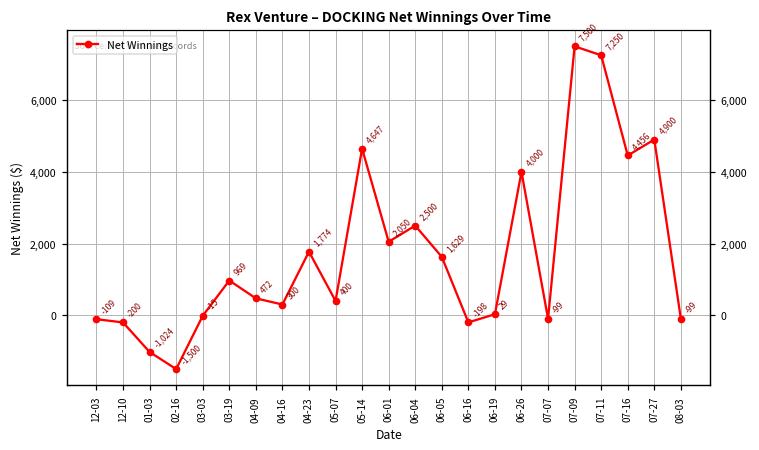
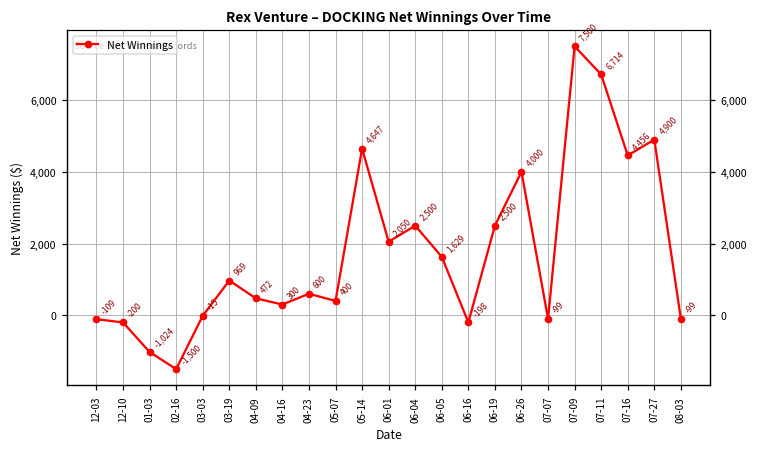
04-23: 1,774 -> 600
06-19: 29 -> 2,500
07-11: 7,250 -> 6,714
